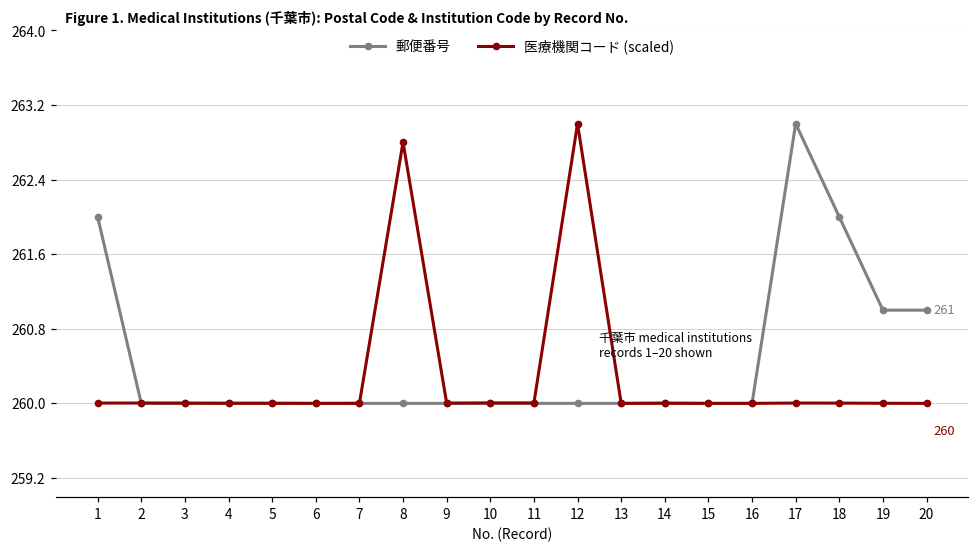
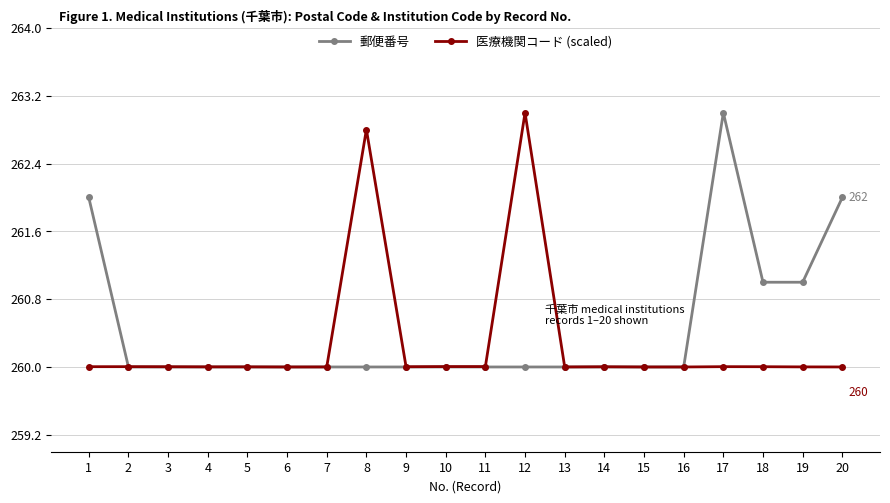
郵便番号, 18: 262 -> 261
郵便番号, 20: 261 -> 262
